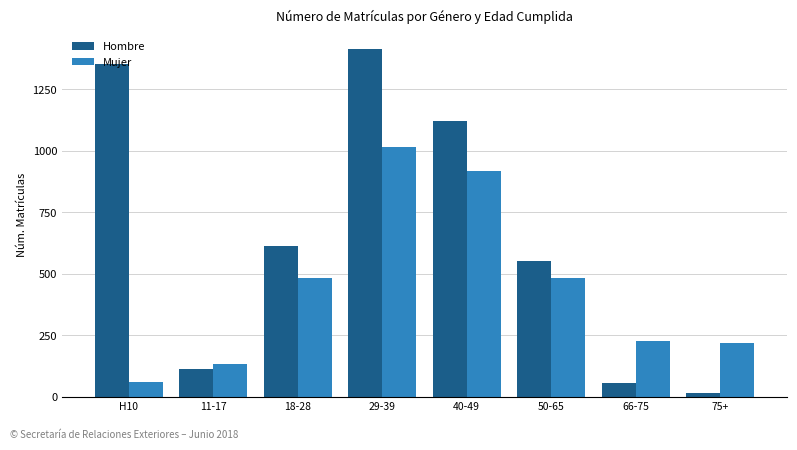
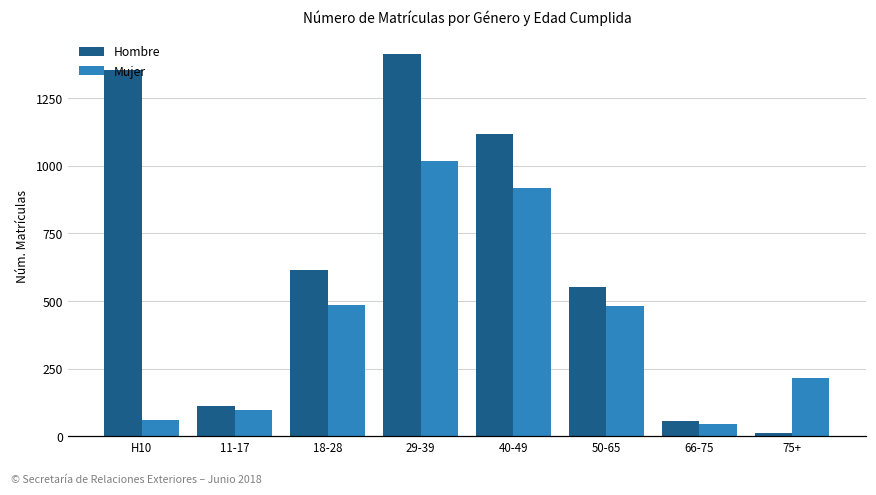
Mujer, 11-17: 130 -> 100
Mujer, 66-75: 230 -> 40
